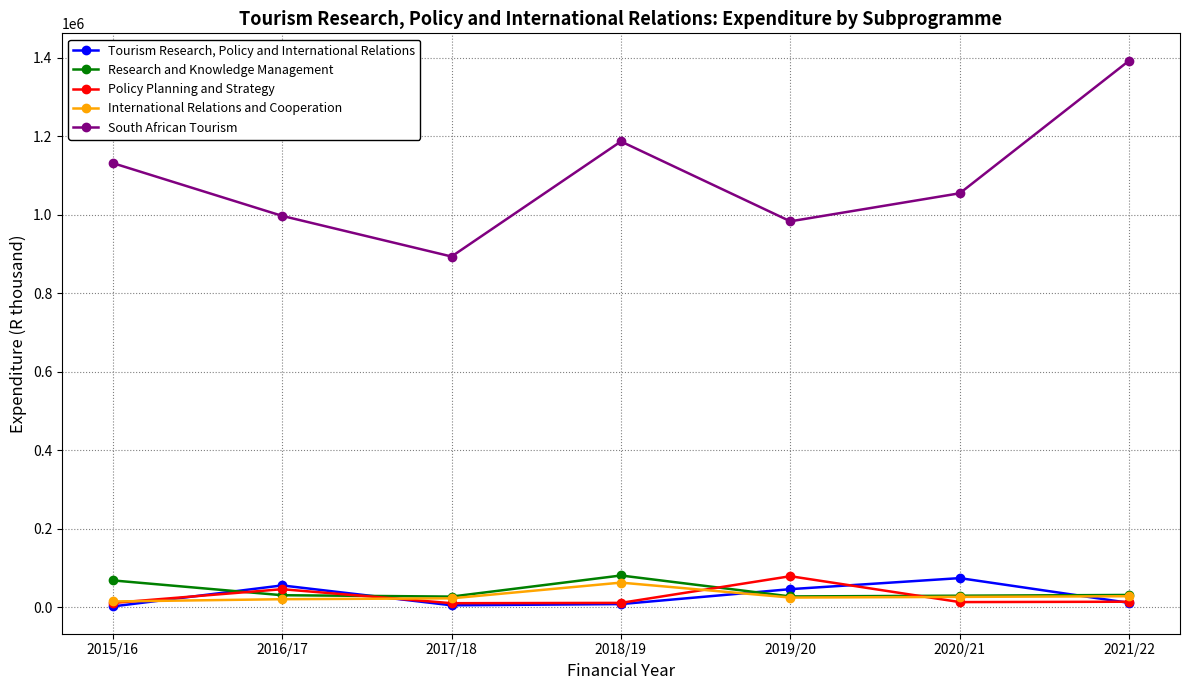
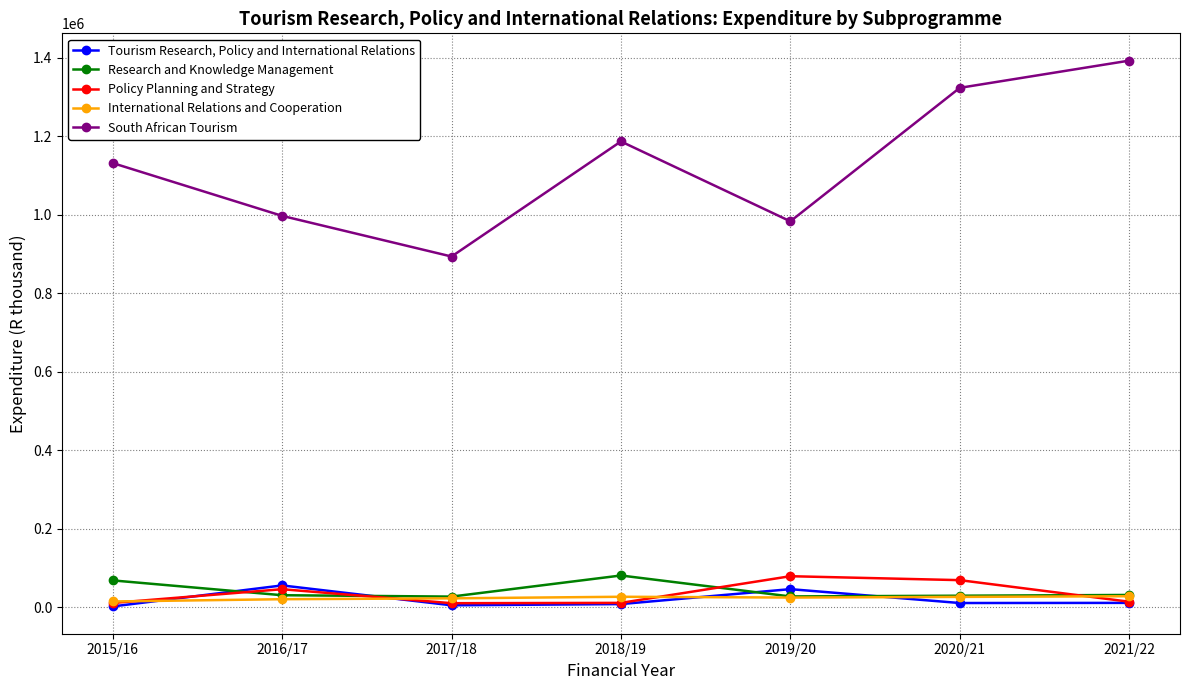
International Relations and Cooperation, 2018/19: 60000 -> 30000
Tourism Research, Policy and International Relations, 2020/21: 70000 -> 10000
Policy Planning and Strategy, 2020/21: 10000 -> 70000
South African Tourism, 2020/21: 1050000 -> 1320000
